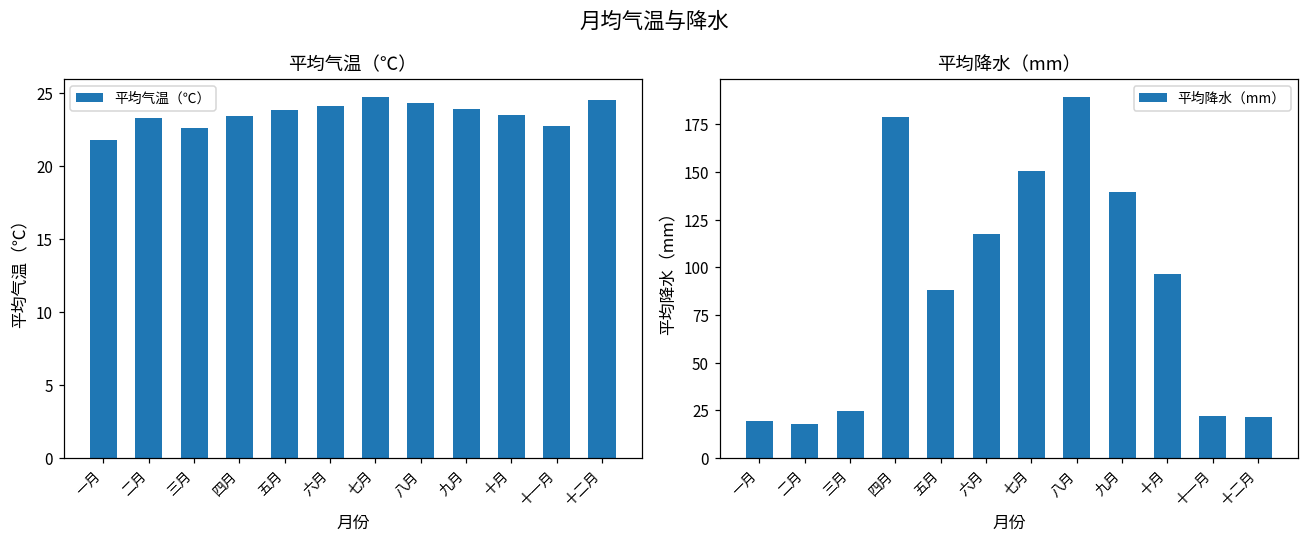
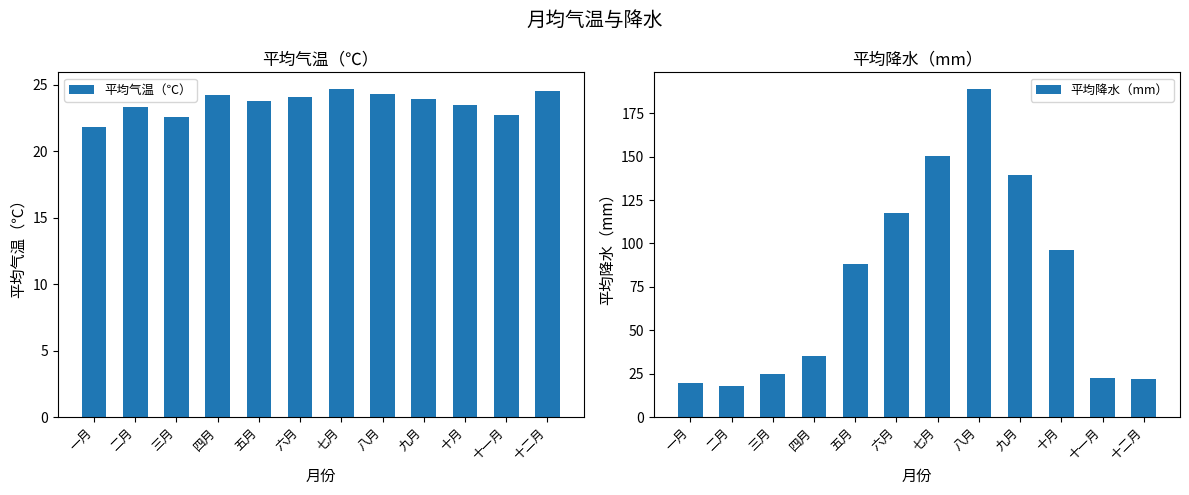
平均气温（℃）, 四月: 23.4 -> 24.2
平均降水（mm）, 四月: 179 -> 35
